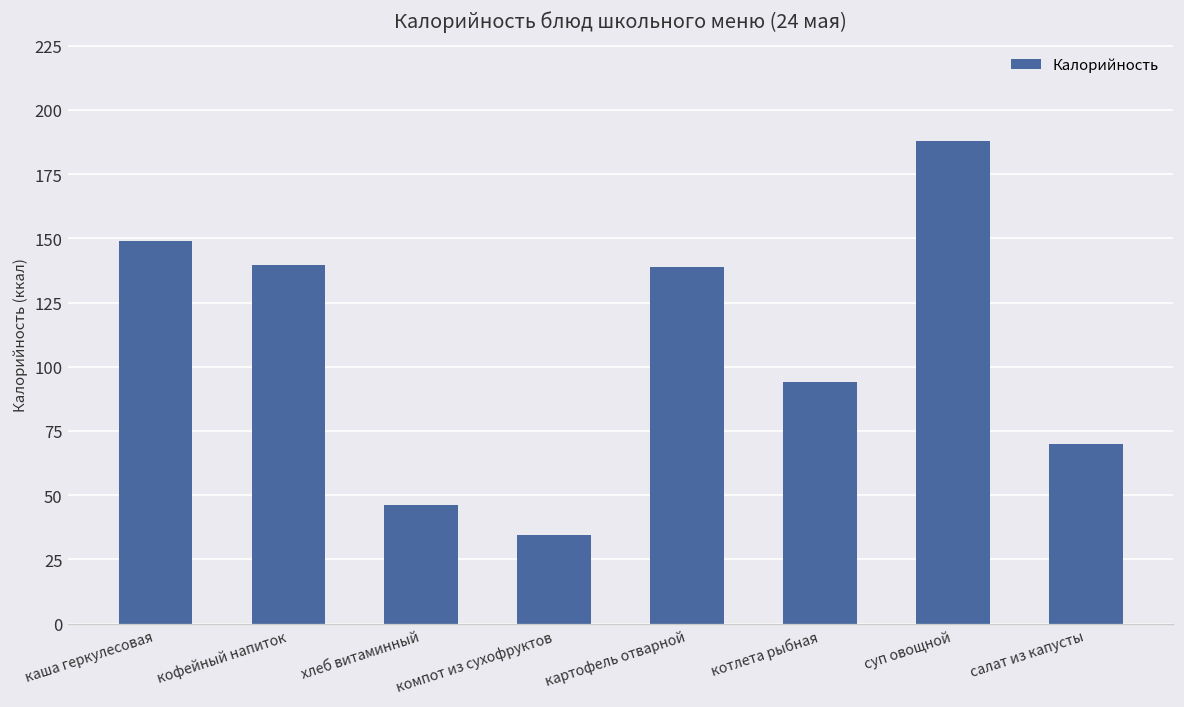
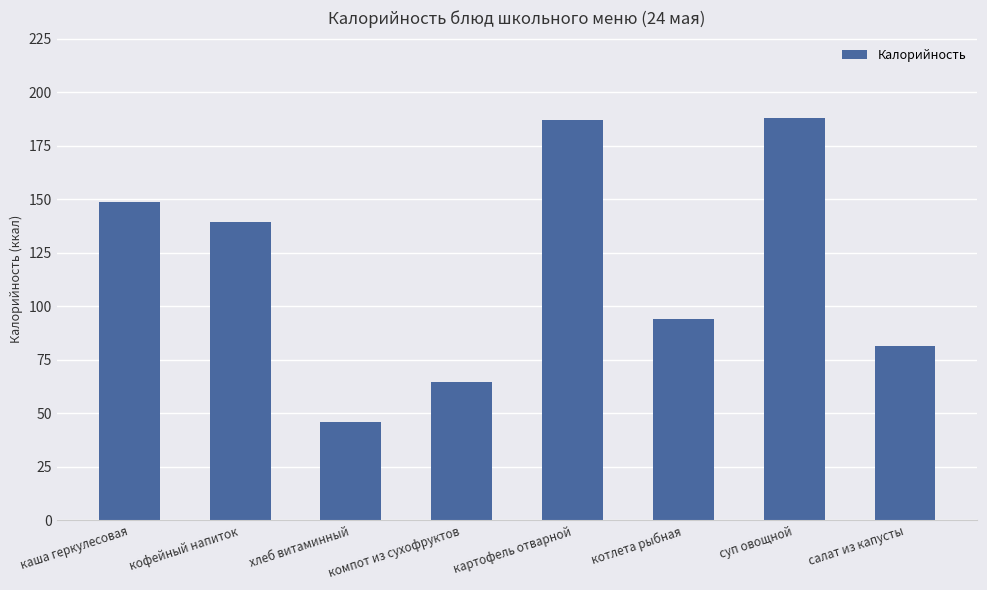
компот из сухофруктов: 34 -> 65
картофель отварной: 139 -> 187
салат из капусты: 70 -> 81
